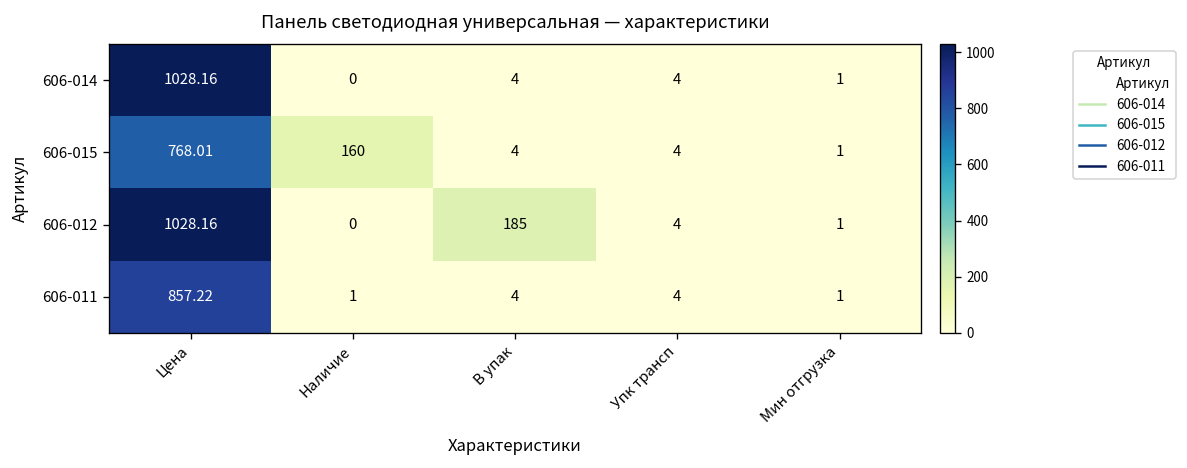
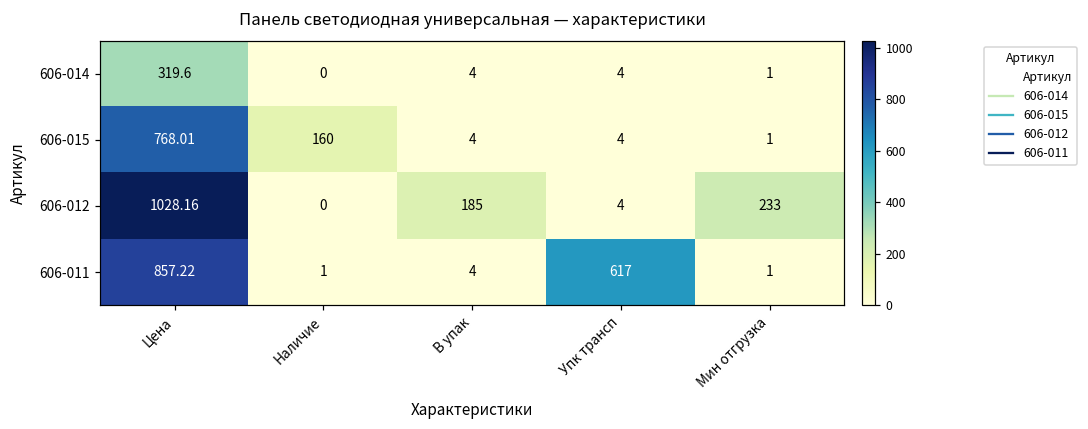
606-014, Цена: 1028.16 -> 319.6
606-012, Мин отгрузка: 1 -> 233
606-011, Упк трансп: 4 -> 617
